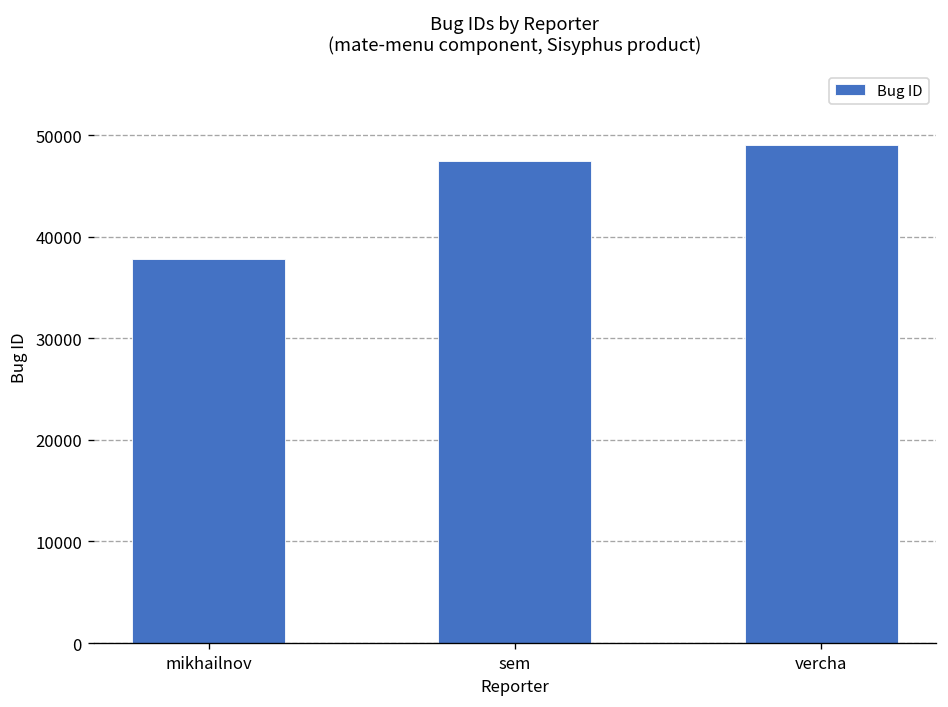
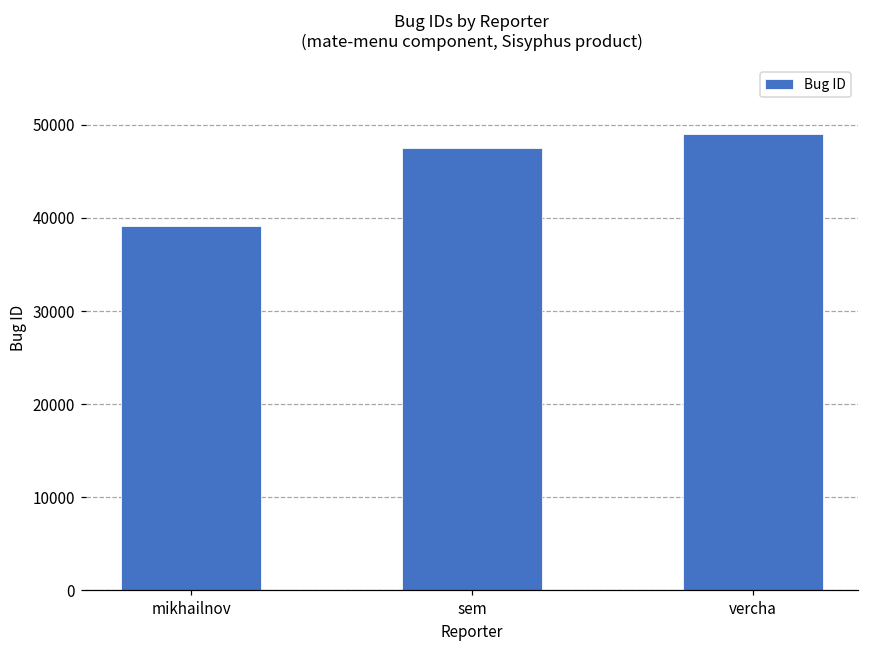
mikhailnov: 38000 -> 39000
